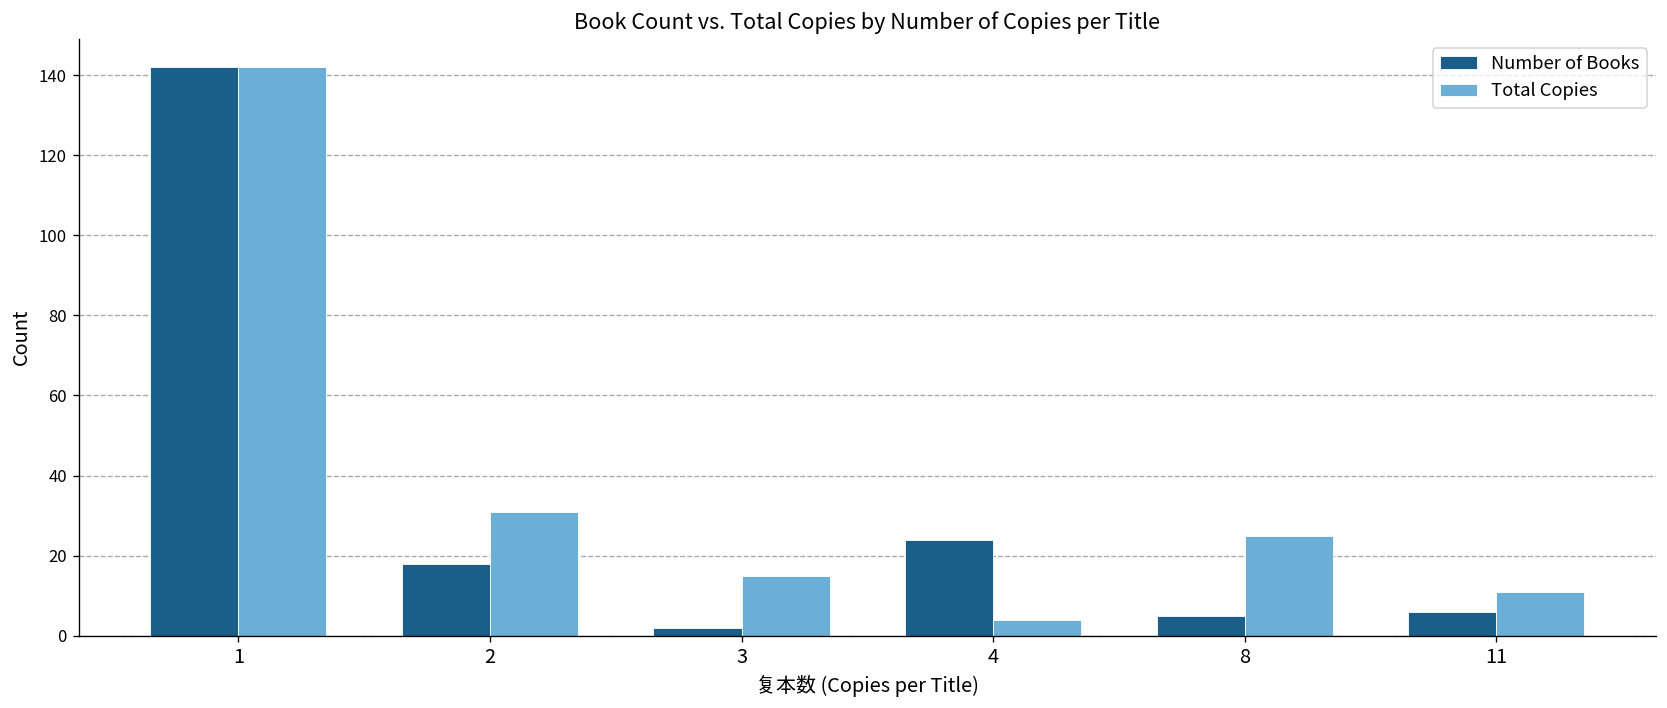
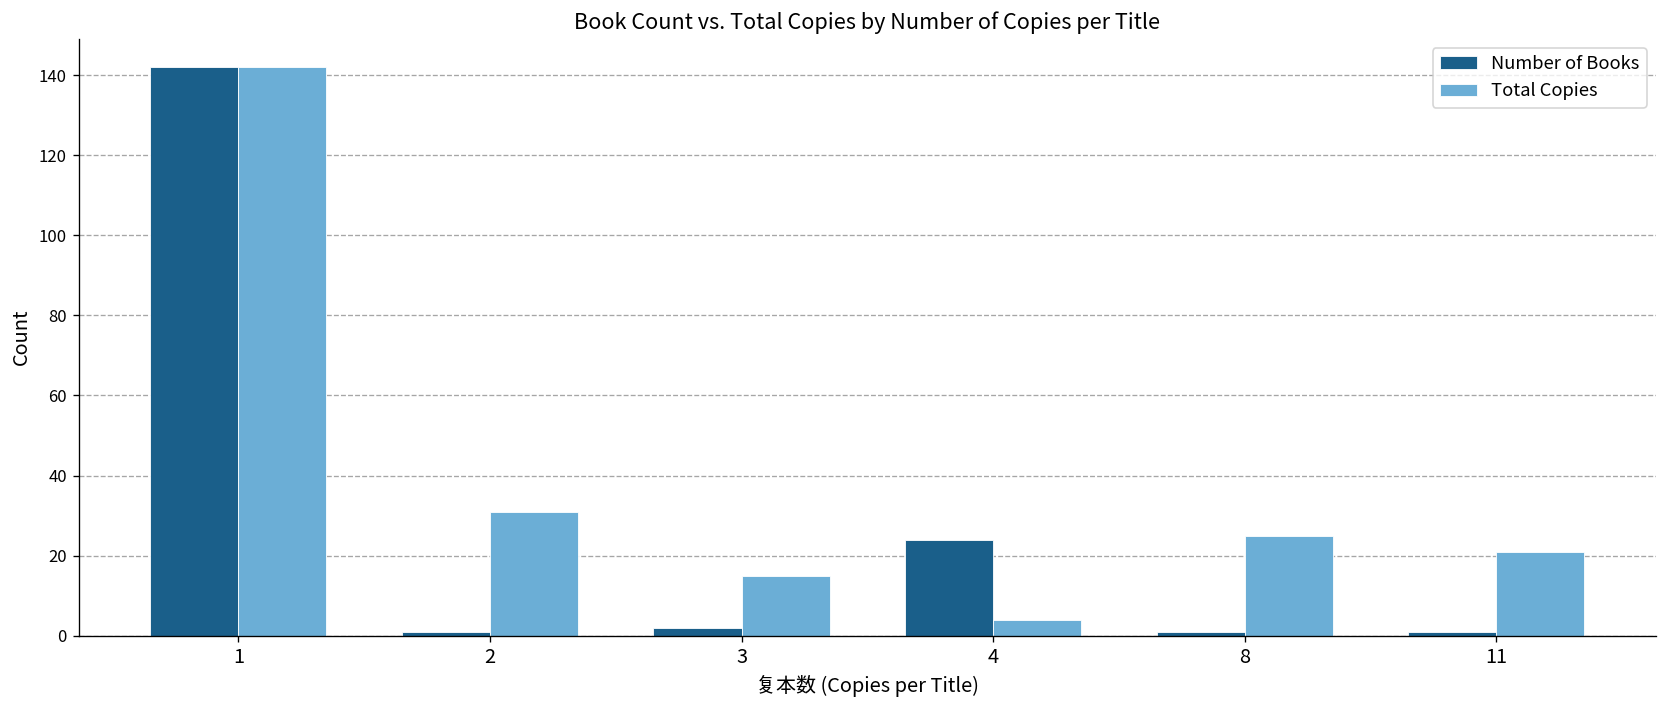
Number of Books, 2: 18 -> 1
Number of Books, 8: 5 -> 1
Number of Books, 11: 6 -> 1
Total Copies, 11: 11 -> 21
